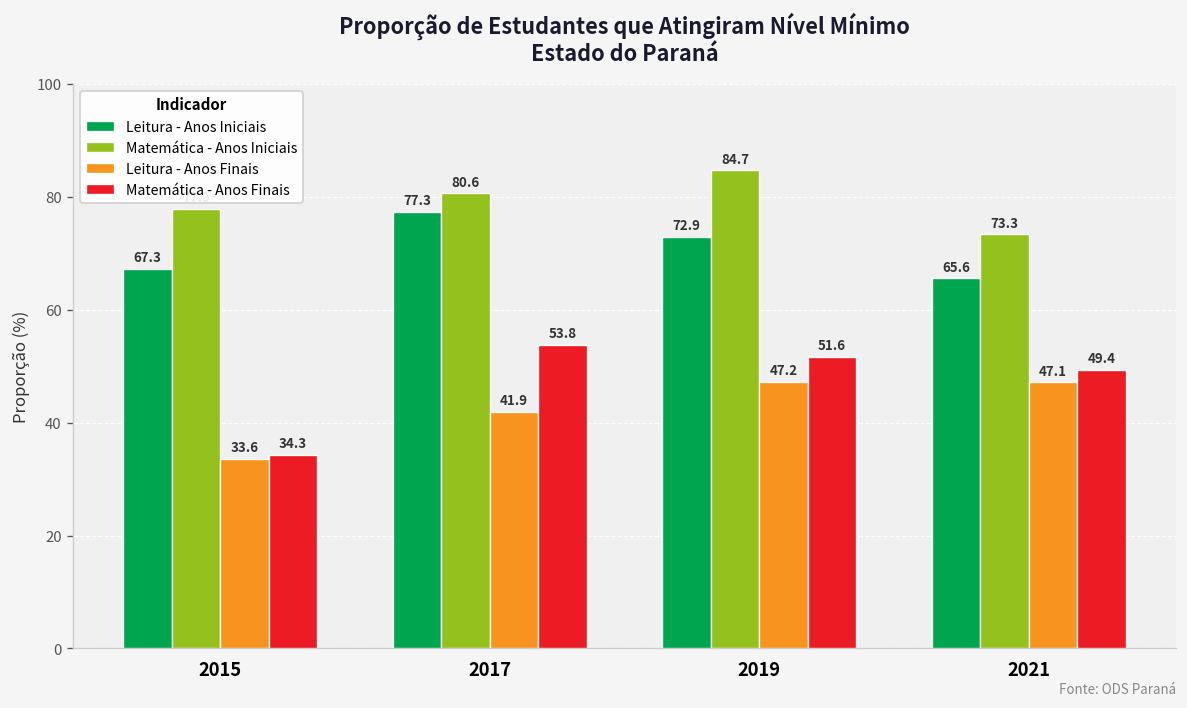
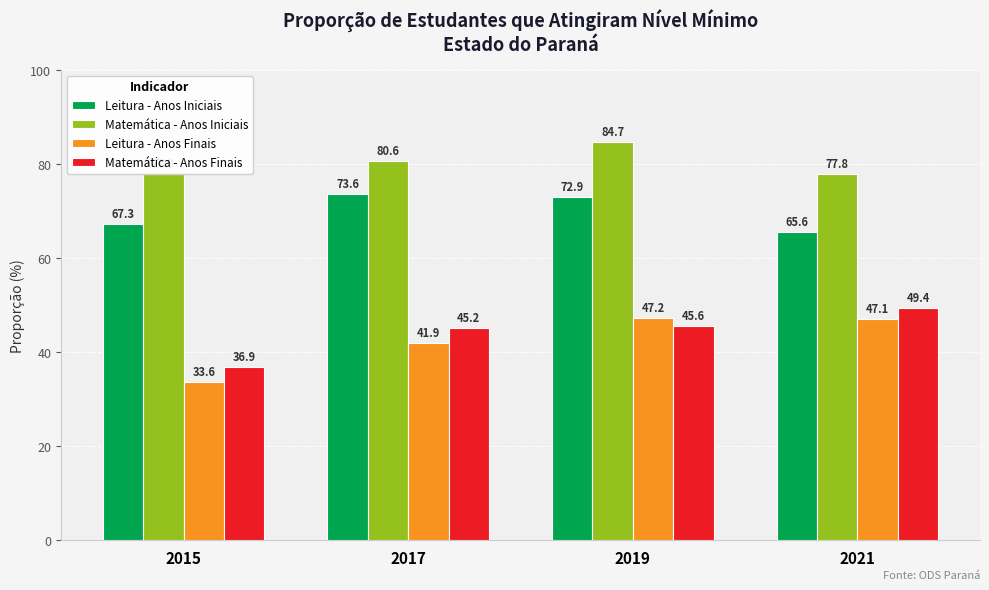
Matemática - Anos Finais, 2015: 34.3 -> 36.9
Leitura - Anos Iniciais, 2017: 77.3 -> 73.6
Matemática - Anos Finais, 2017: 53.8 -> 45.2
Matemática - Anos Finais, 2019: 51.6 -> 45.6
Matemática - Anos Iniciais, 2021: 73.3 -> 77.8
